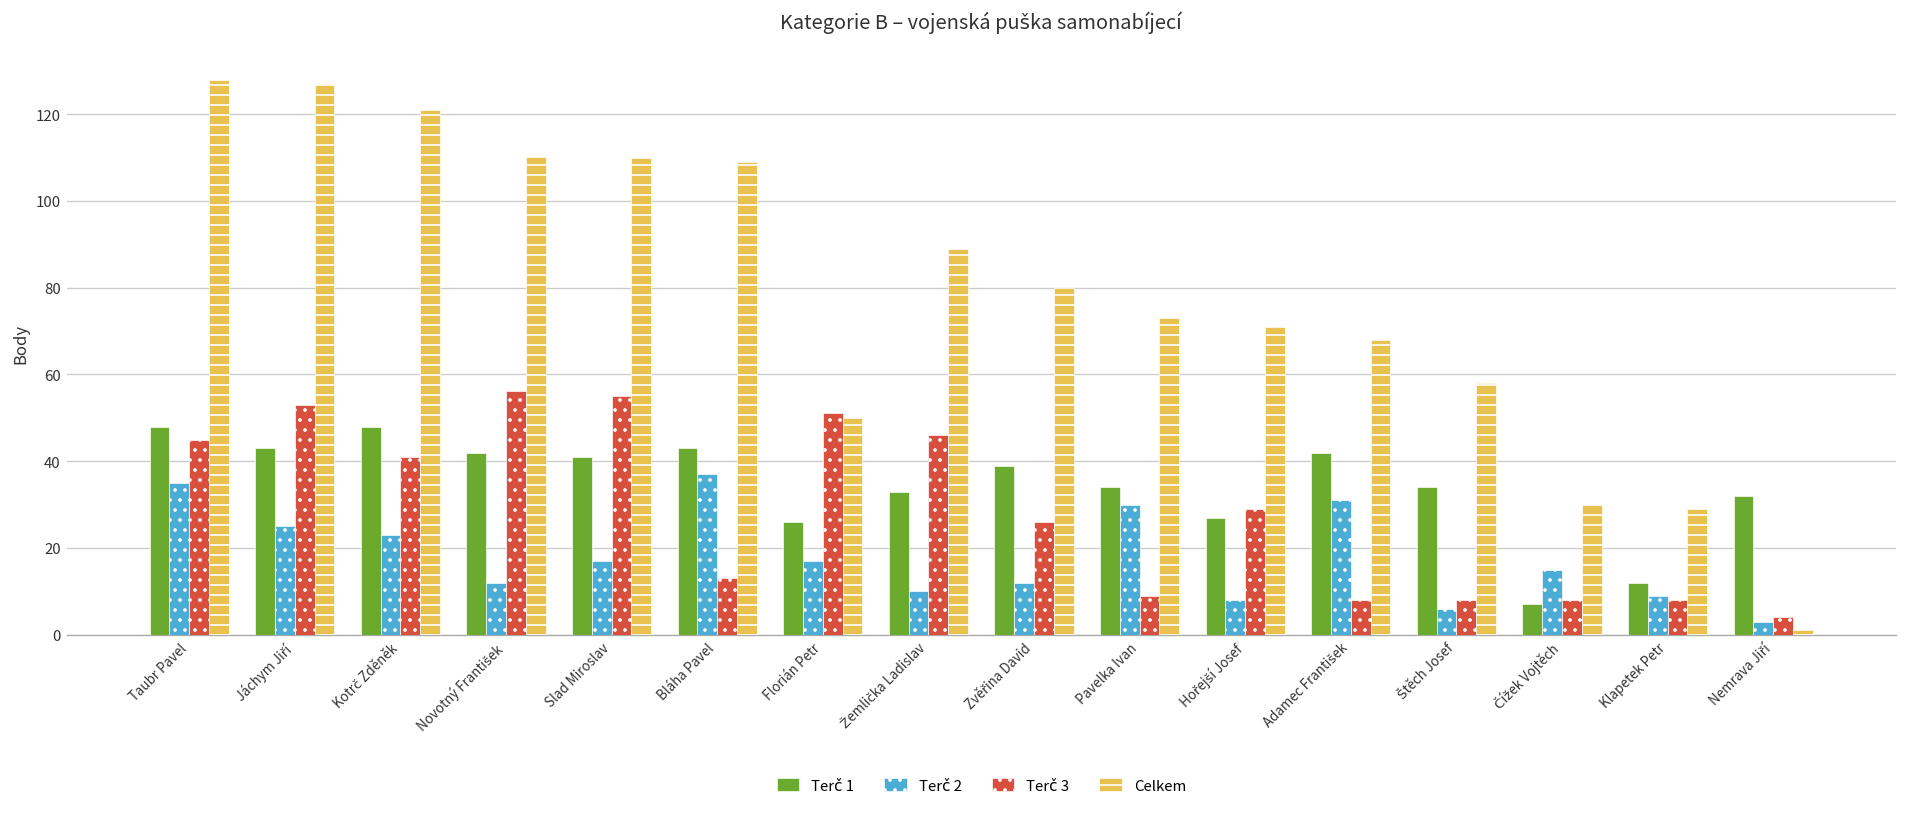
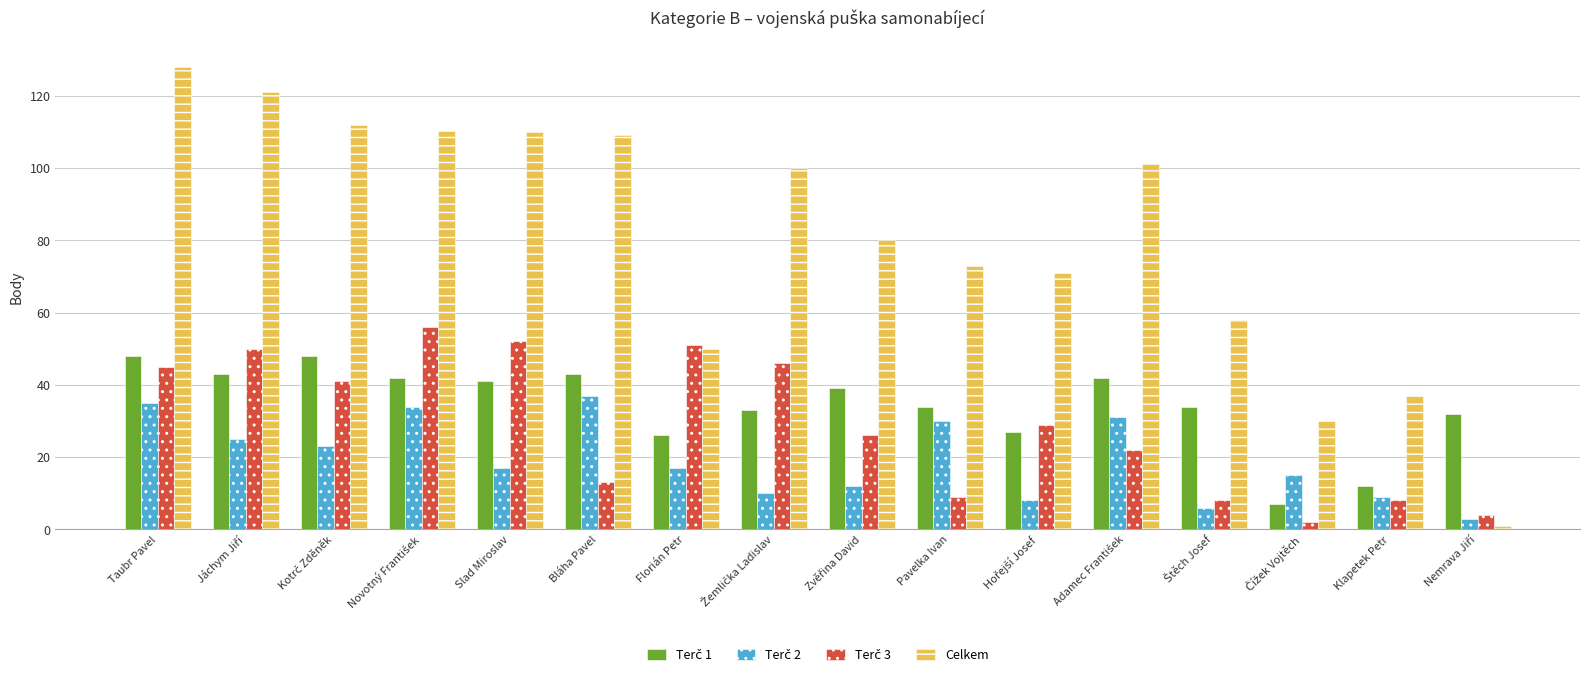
Terč 3, Jáchym Jiří: 53 -> 50
Celkem, Jáchym Jiří: 127 -> 121
Celkem, Kotrč Zděněk: 121 -> 112
Terč 2, Novotný František: 12 -> 34
Terč 3, Slad Miroslav: 55 -> 52
Celkem, Žemlička Ladislav: 89 -> 100
Terč 3, Adamec František: 8 -> 22
Celkem, Adamec František: 68 -> 101
Terč 3, Čížek Vojtěch: 8 -> 2
Celkem, Klapetek Petr: 29 -> 37
